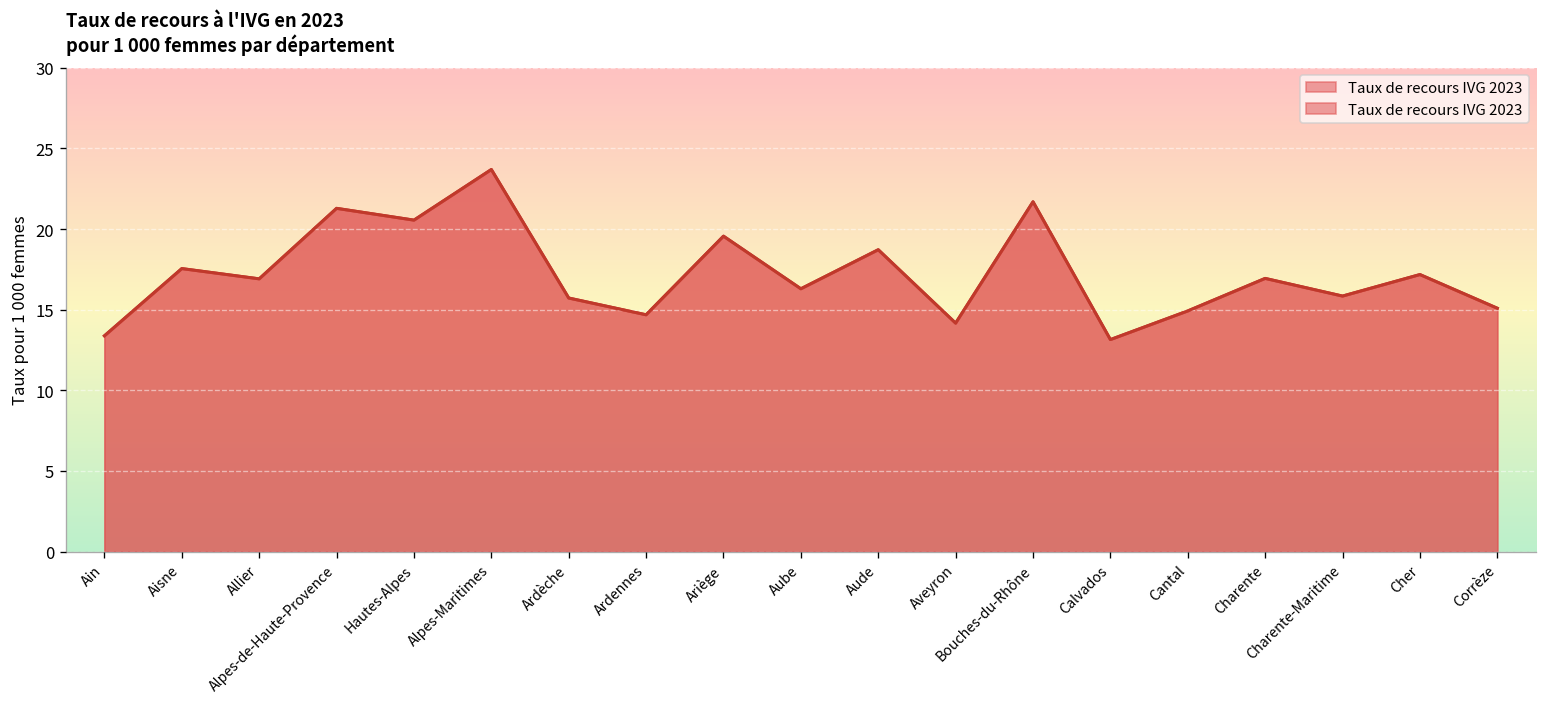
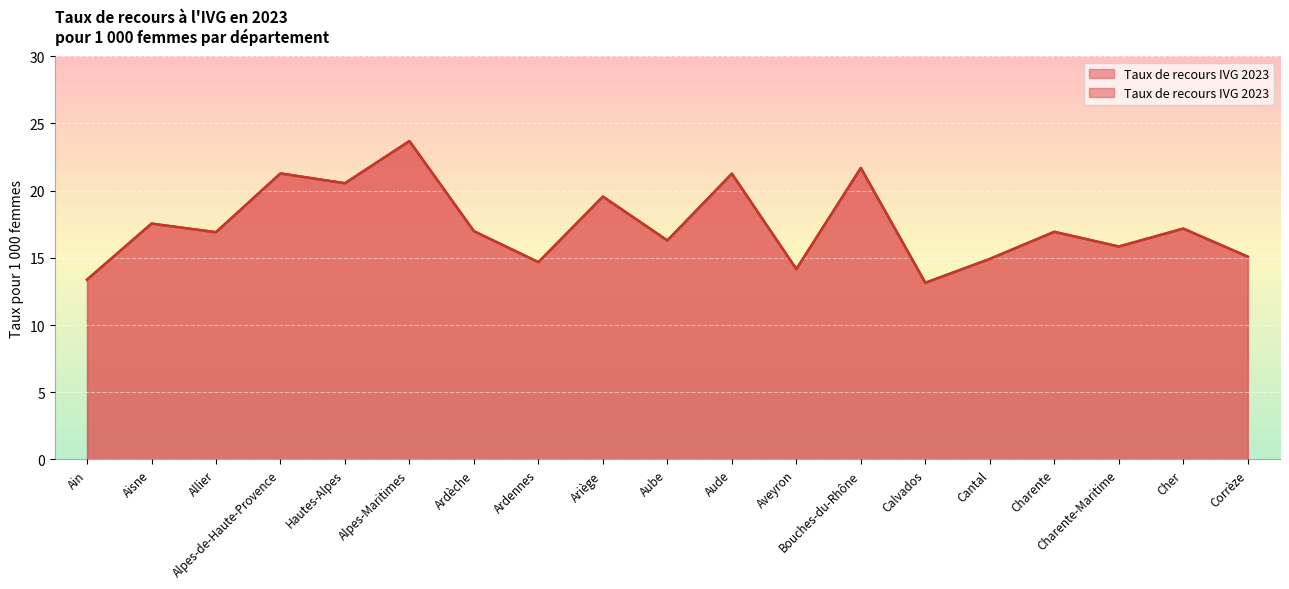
Ardèche: 15.7 -> 17.0
Aude: 18.7 -> 21.3
